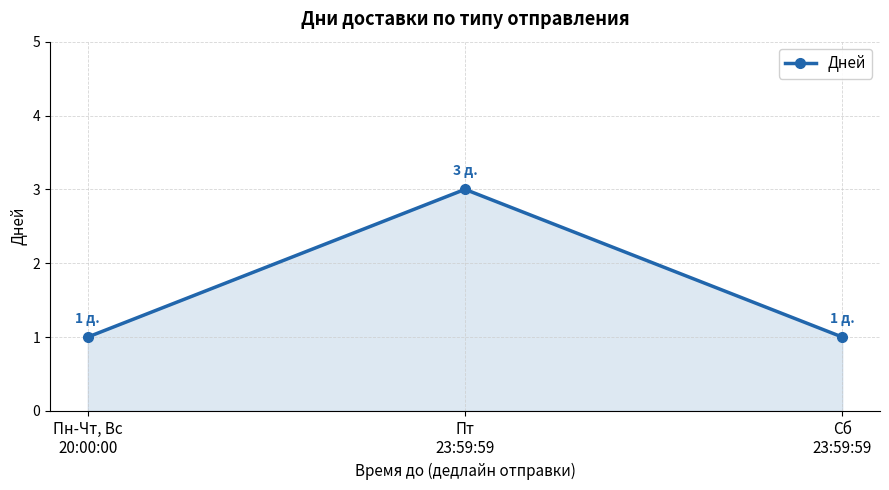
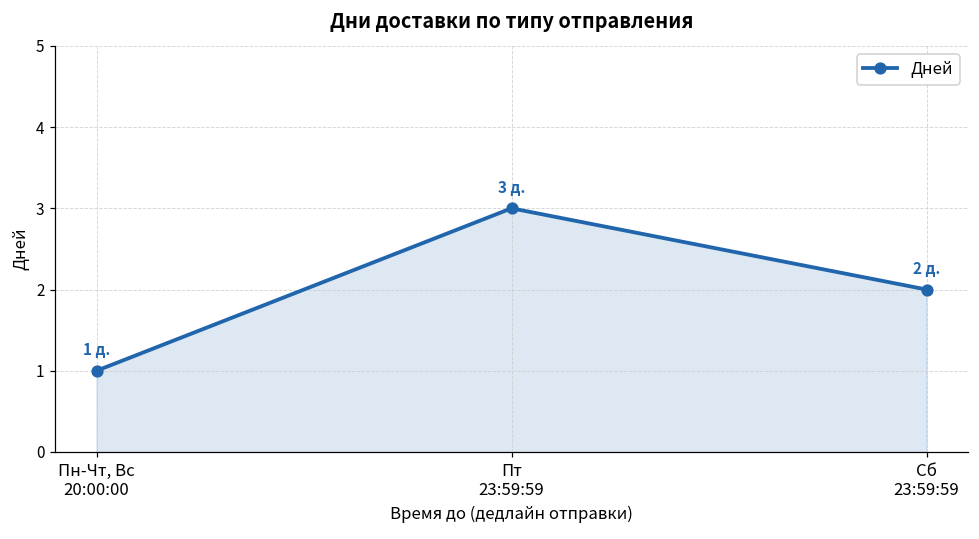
Сб 23:59:59: 1 -> 2
